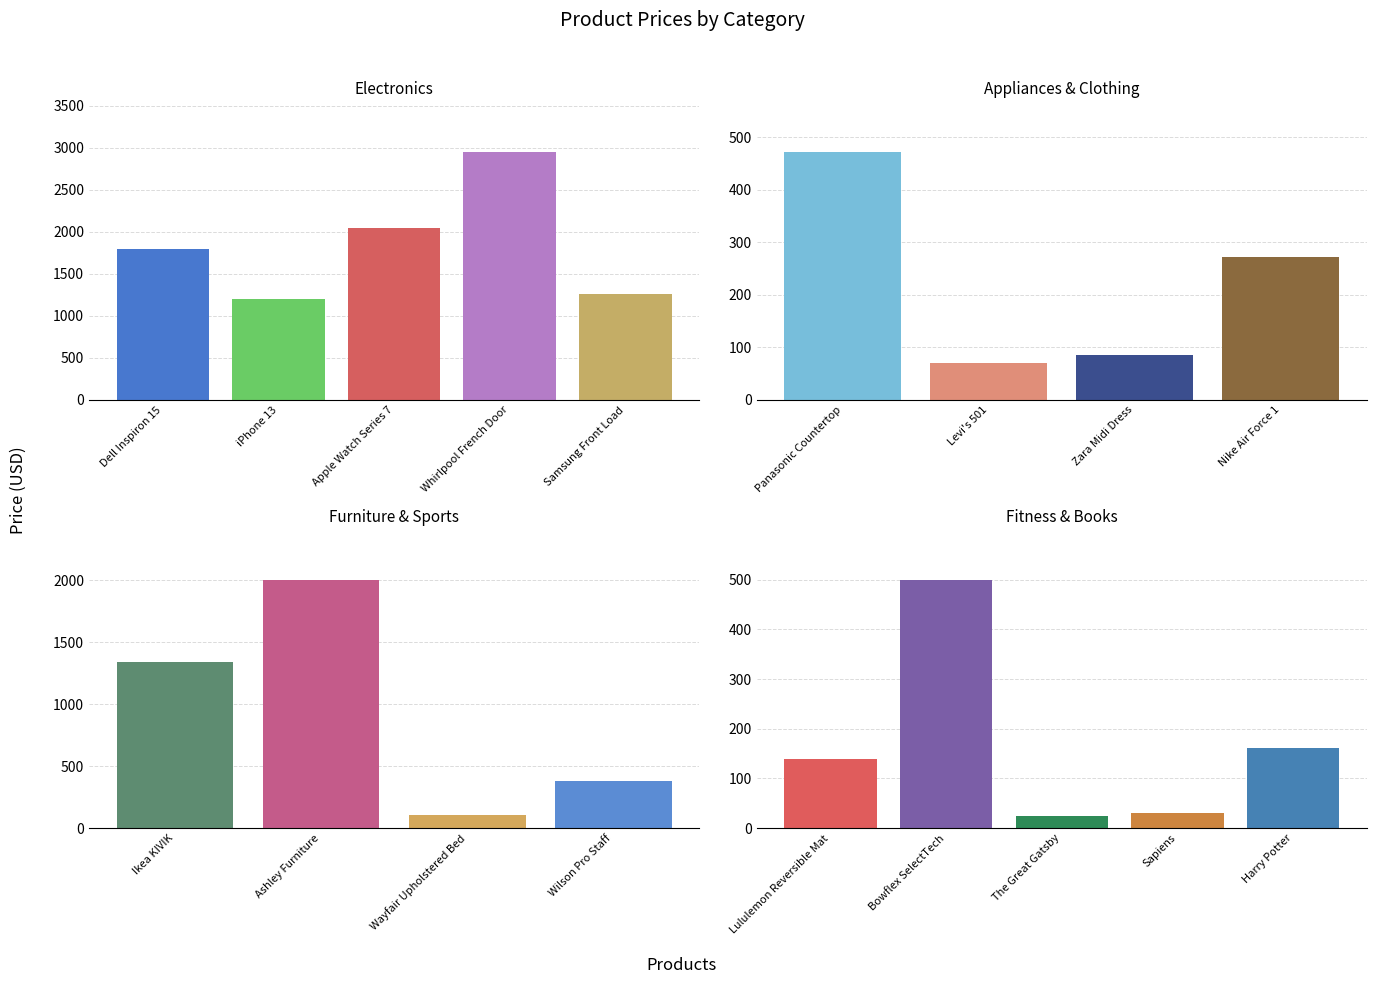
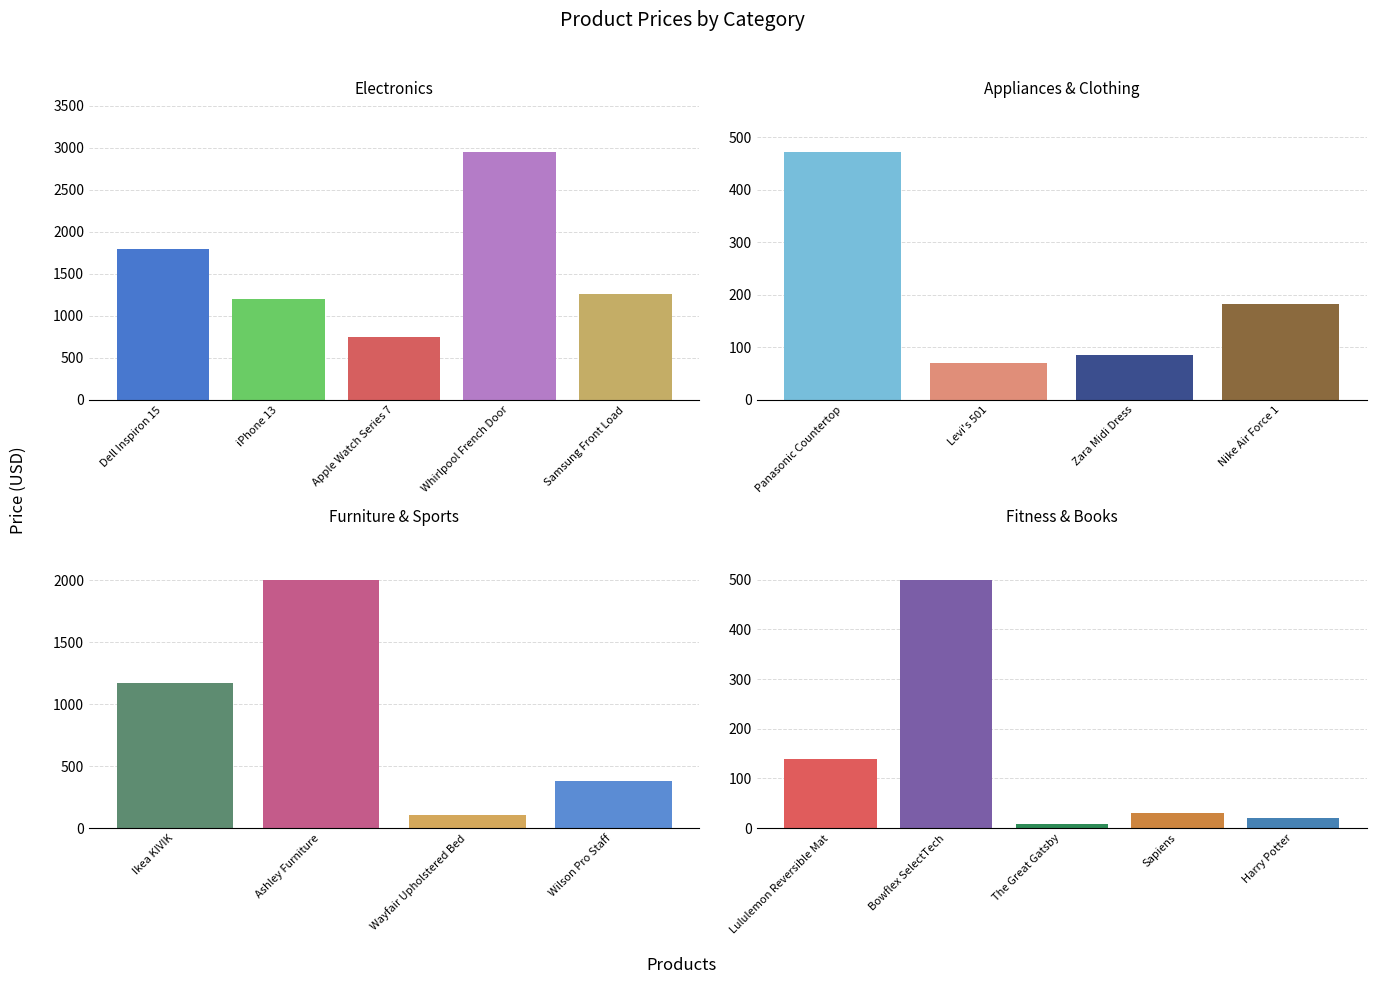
Electronics, Apple Watch Series 7: 2000 -> 800
Appliances & Clothing, Nike Air Force 1: 270 -> 180
Furniture & Sports, Ikea KIVIK: 1340 -> 1170
Fitness & Books, The Great Gatsby: 30 -> 10
Fitness & Books, Harry Potter: 160 -> 20
